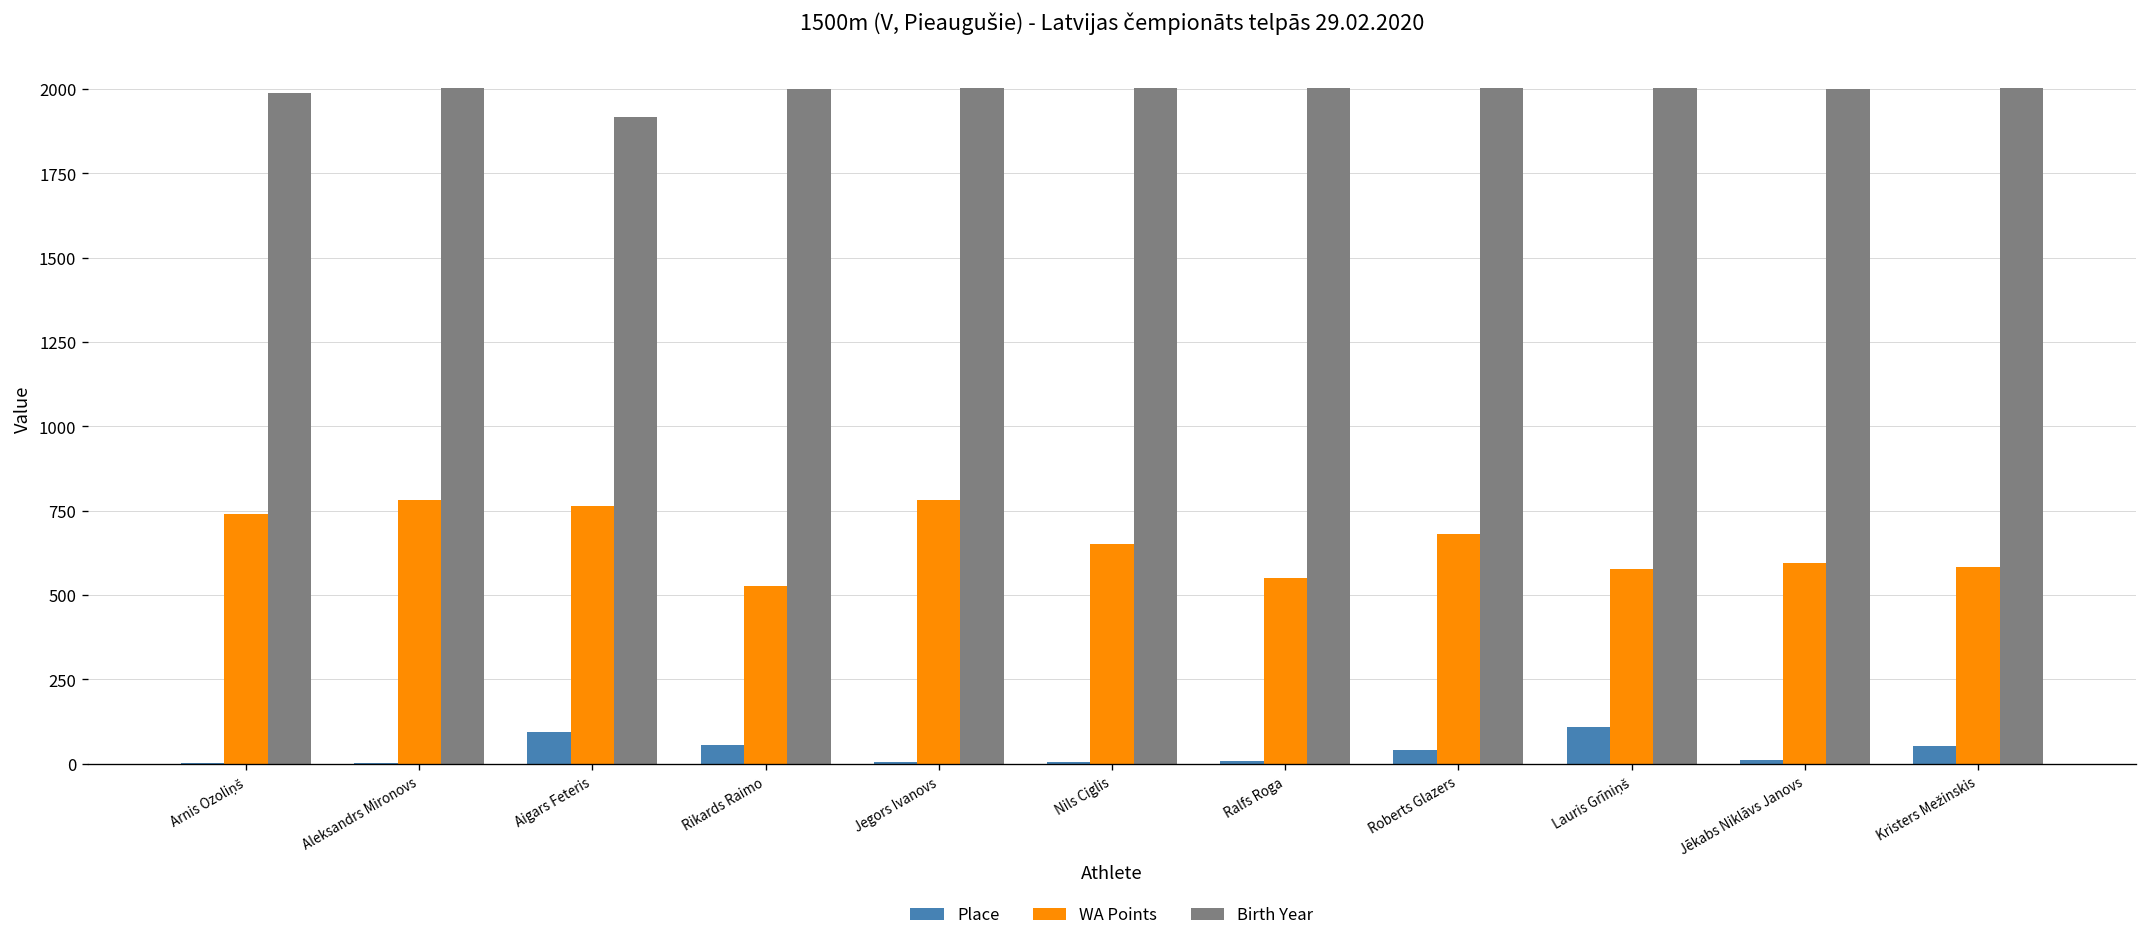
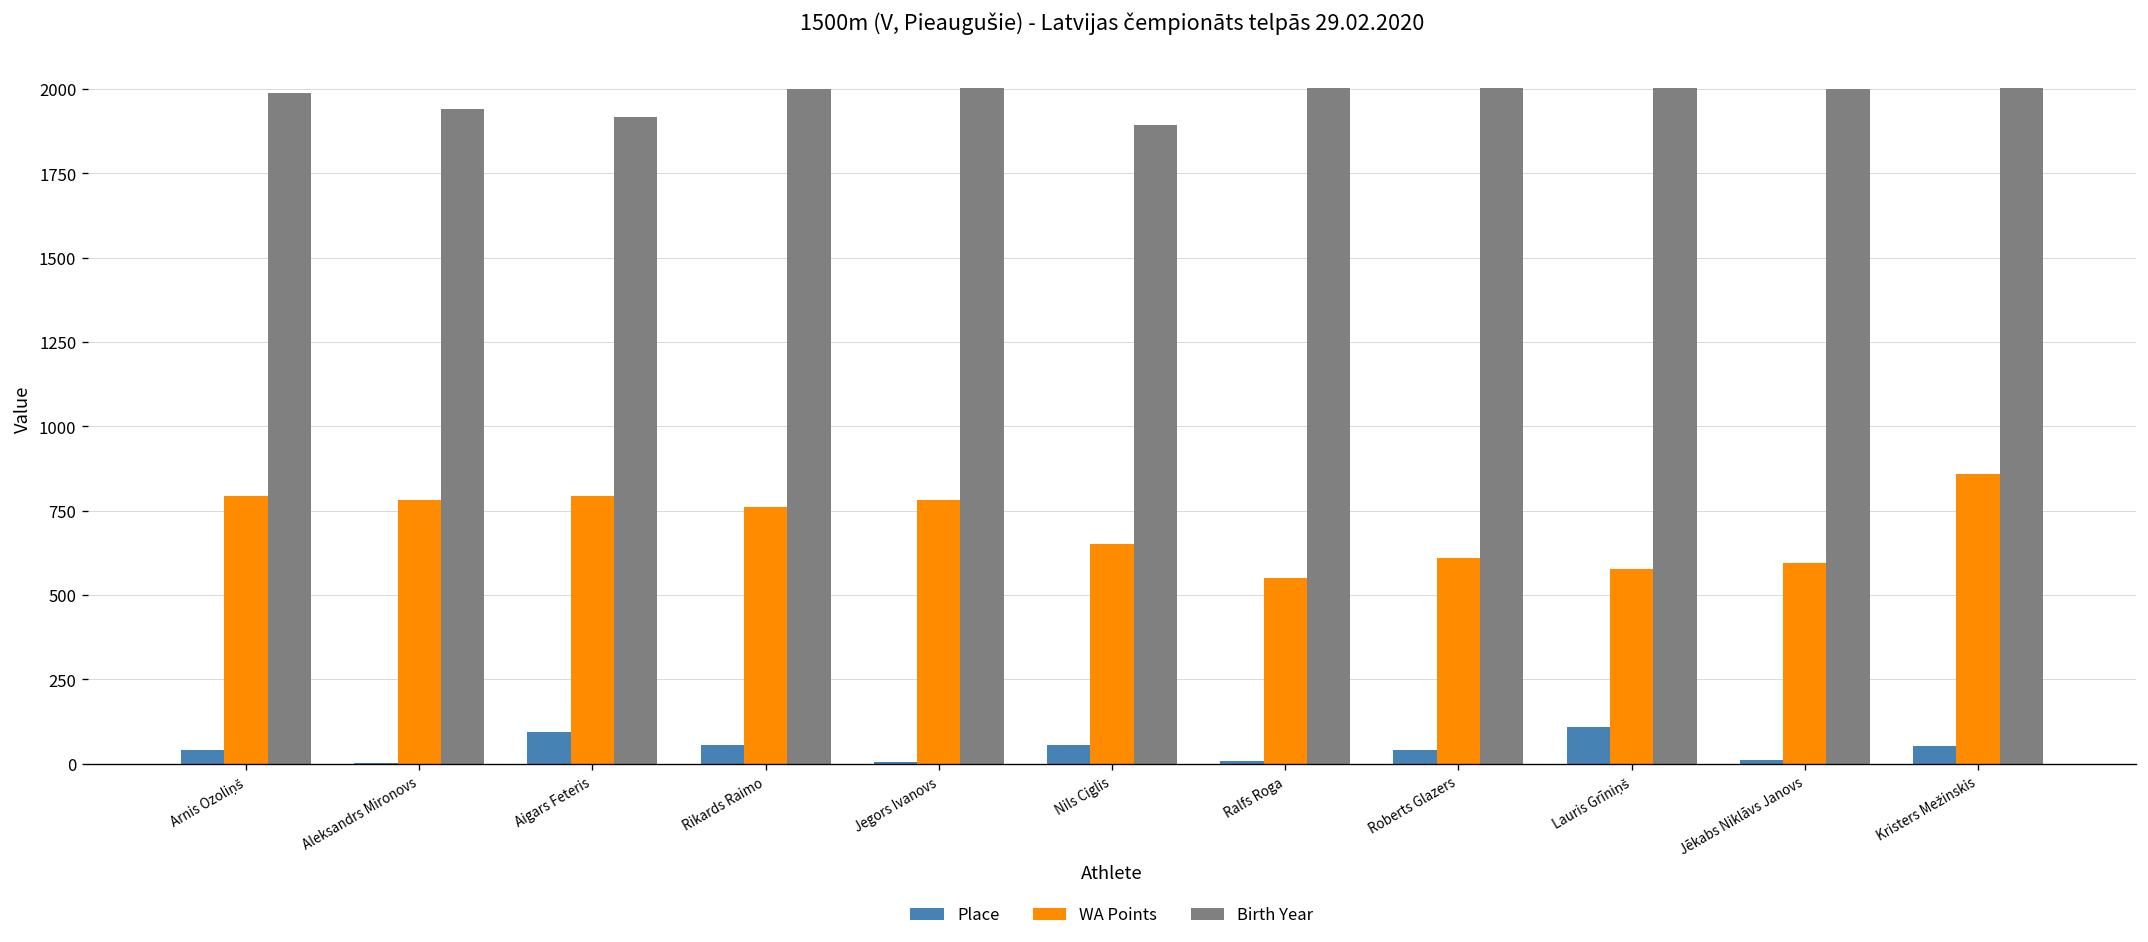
Place, Arnis Ozoliņš: 0 -> 40
WA Points, Arnis Ozoliņš: 740 -> 800
Birth Year, Aleksandrs Mironovs: 2000 -> 1940
WA Points, Aigars Feteris: 760 -> 790
WA Points, Rikards Raimo: 530 -> 760
Place, Nils Ciglis: 10 -> 60
Birth Year, Nils Ciglis: 2000 -> 1890
WA Points, Roberts Glazers: 680 -> 610
WA Points, Kristers Mežinskis: 580 -> 860
